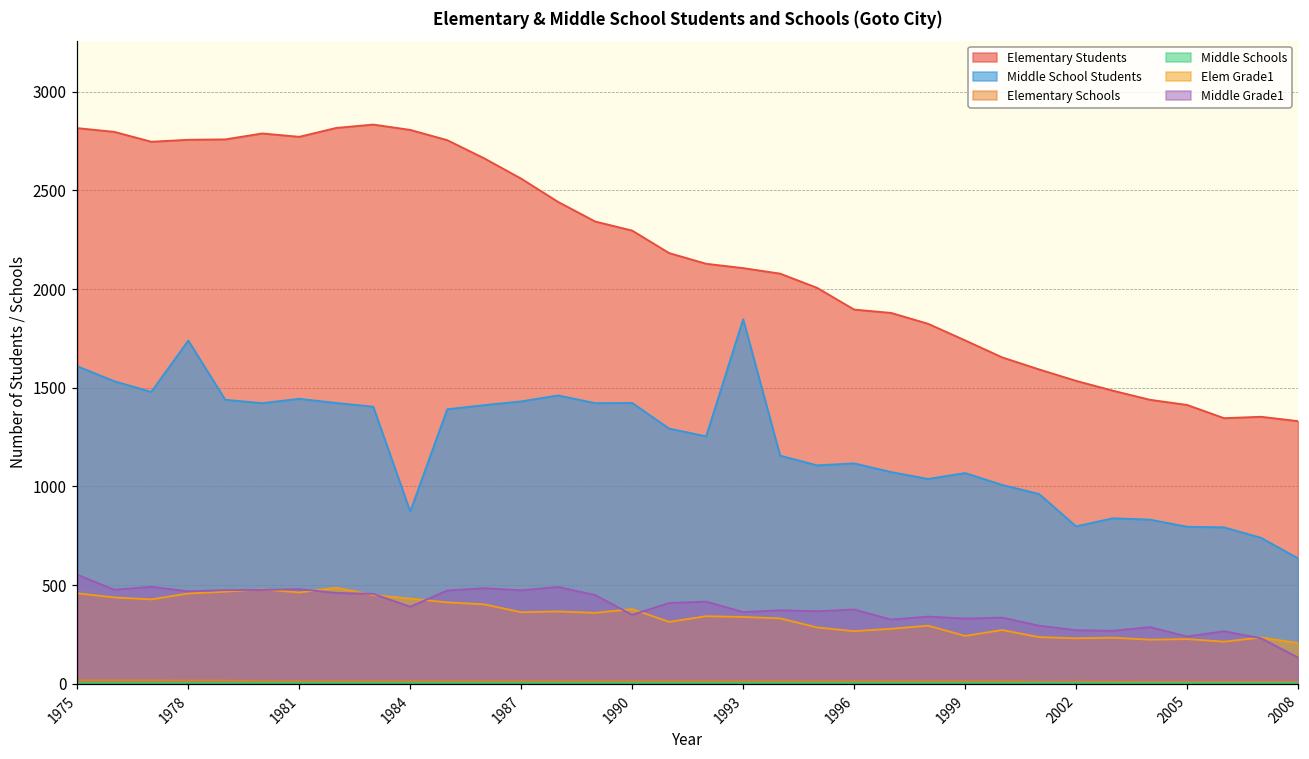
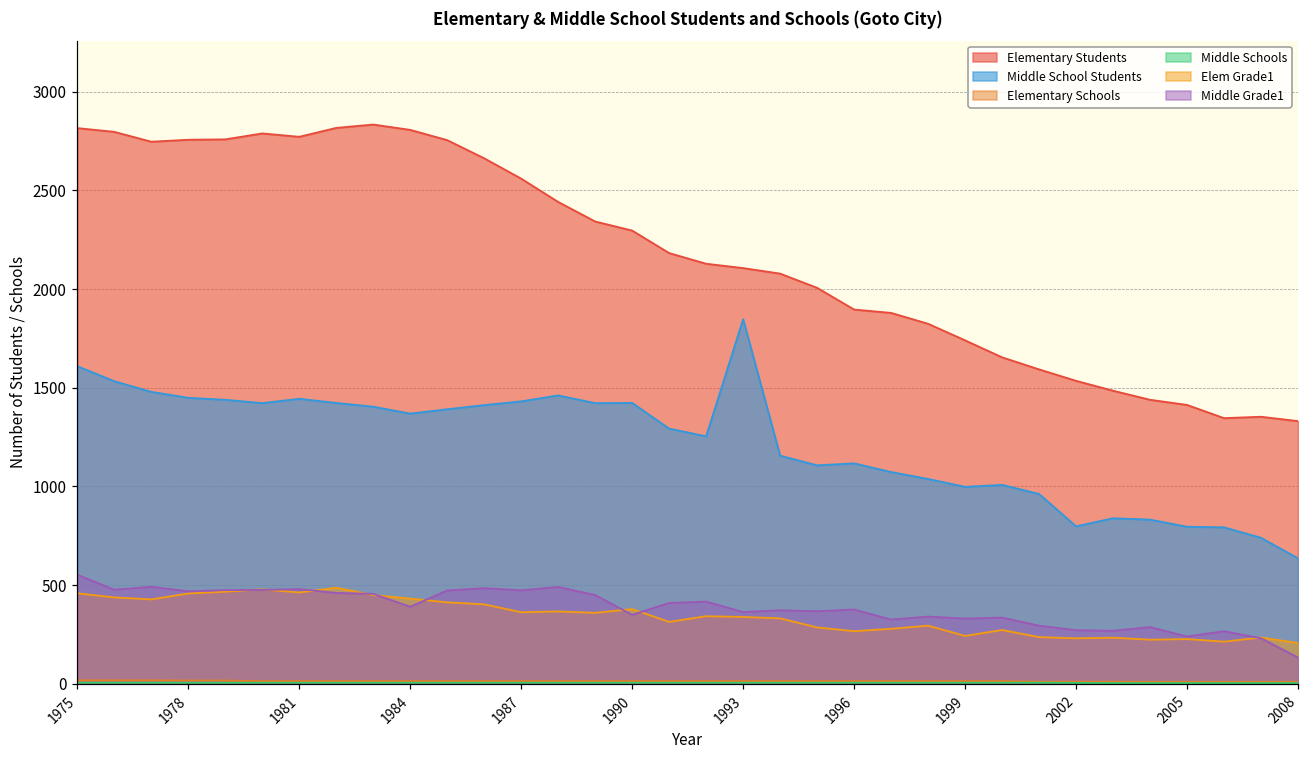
Middle School Students, 1978: 1740 -> 1450
Middle School Students, 1984: 870 -> 1370
Middle School Students, 1999: 1070 -> 1000
